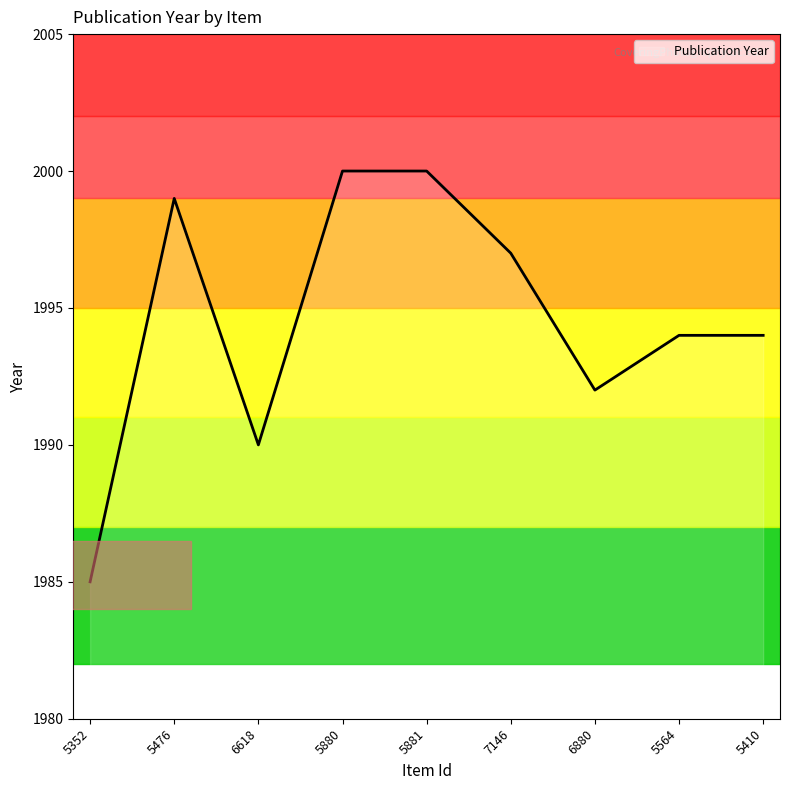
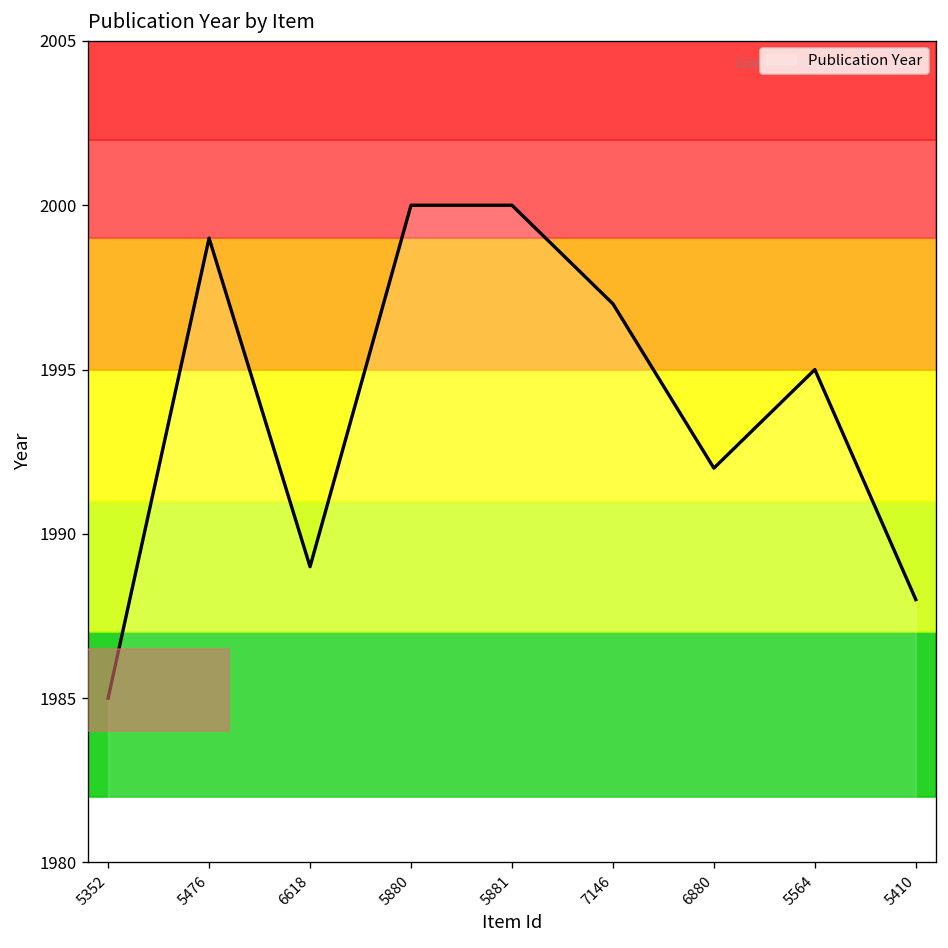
6618: 1990 -> 1989
5564: 1994 -> 1995
5410: 1994 -> 1988
